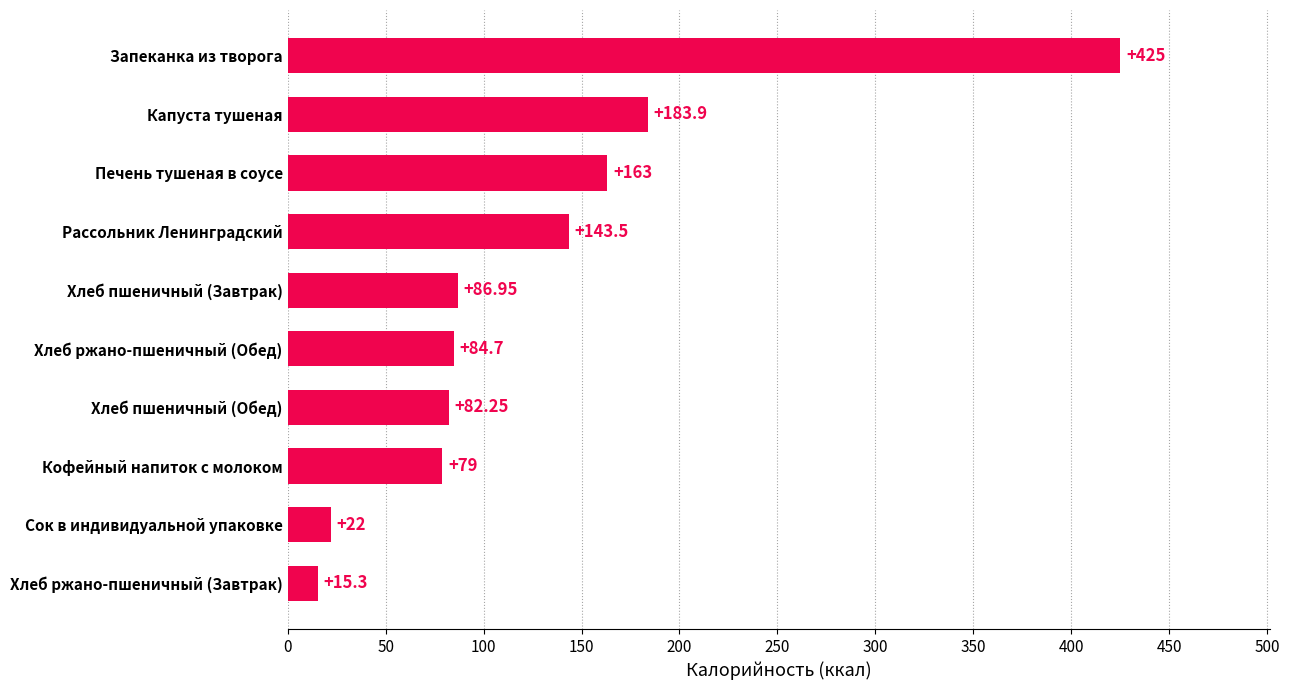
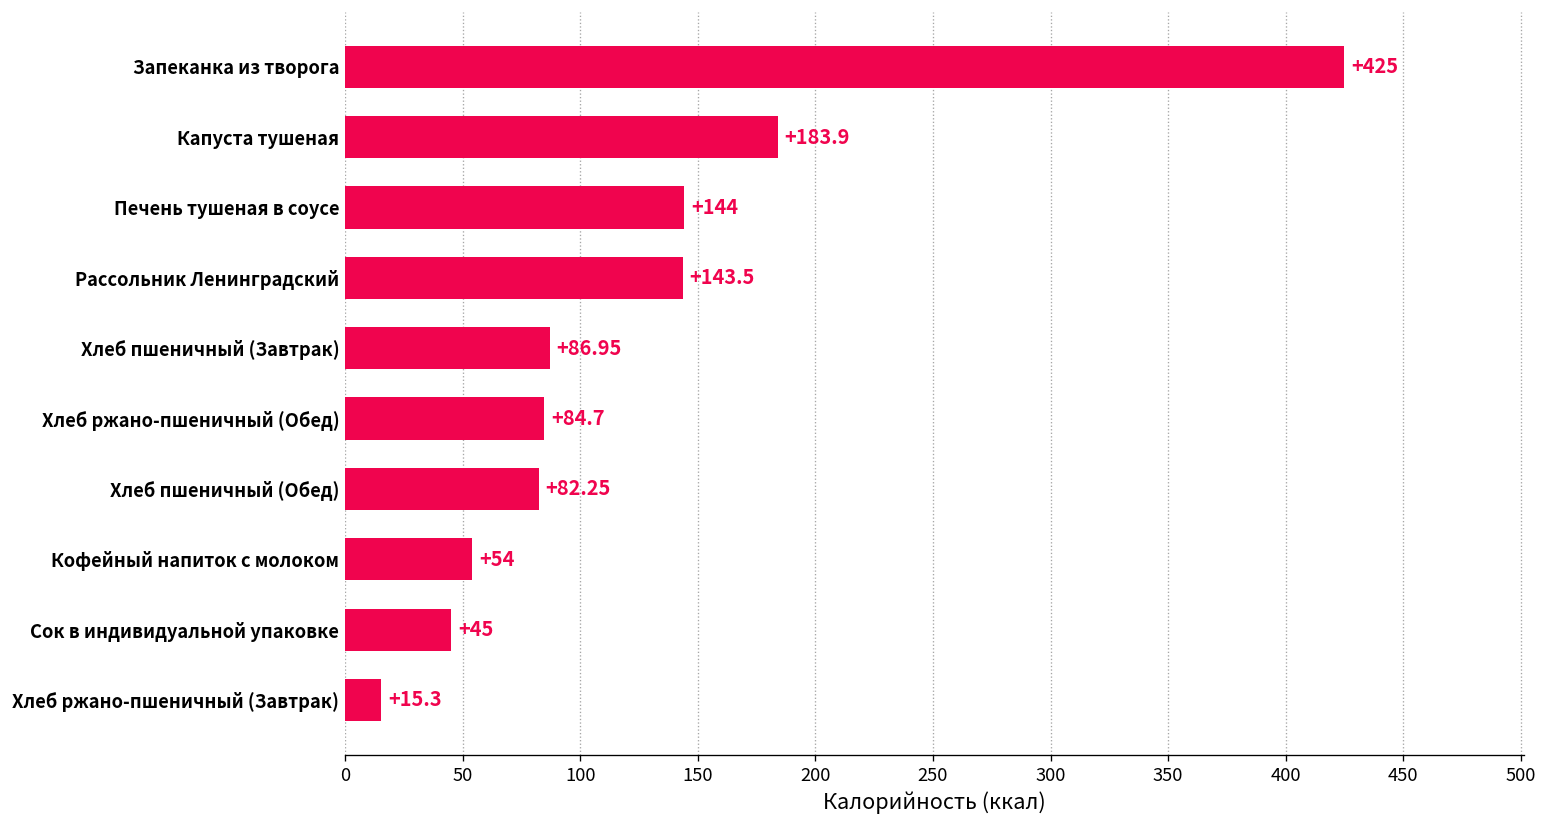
Печень тушеная в соусе: +163 -> +144
Кофейный напиток с молоком: +79 -> +54
Сок в индивидуальной упаковке: +22 -> +45
